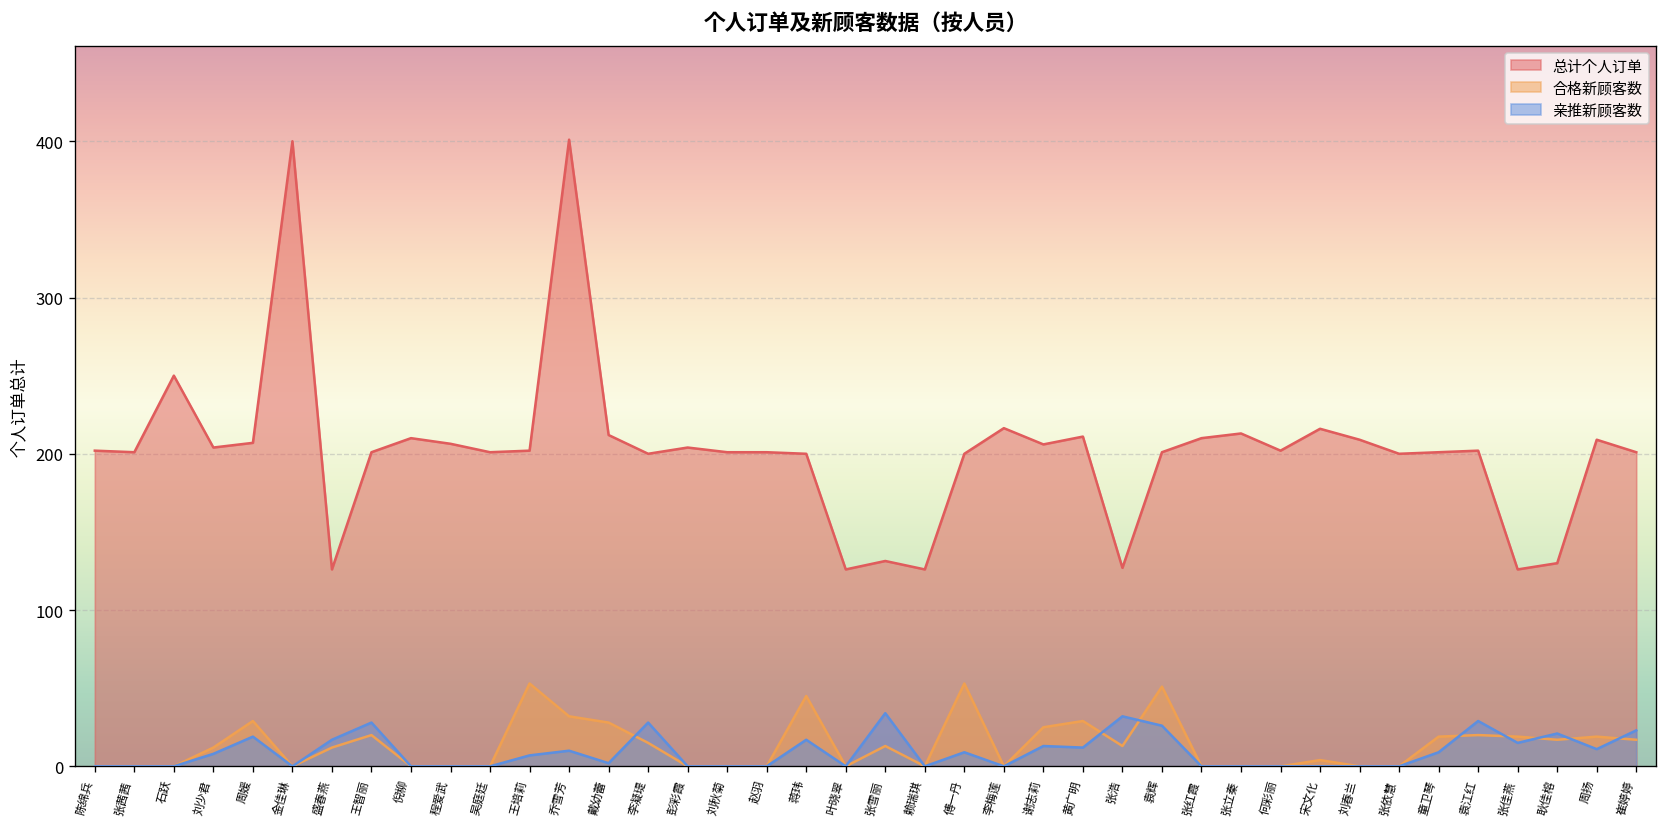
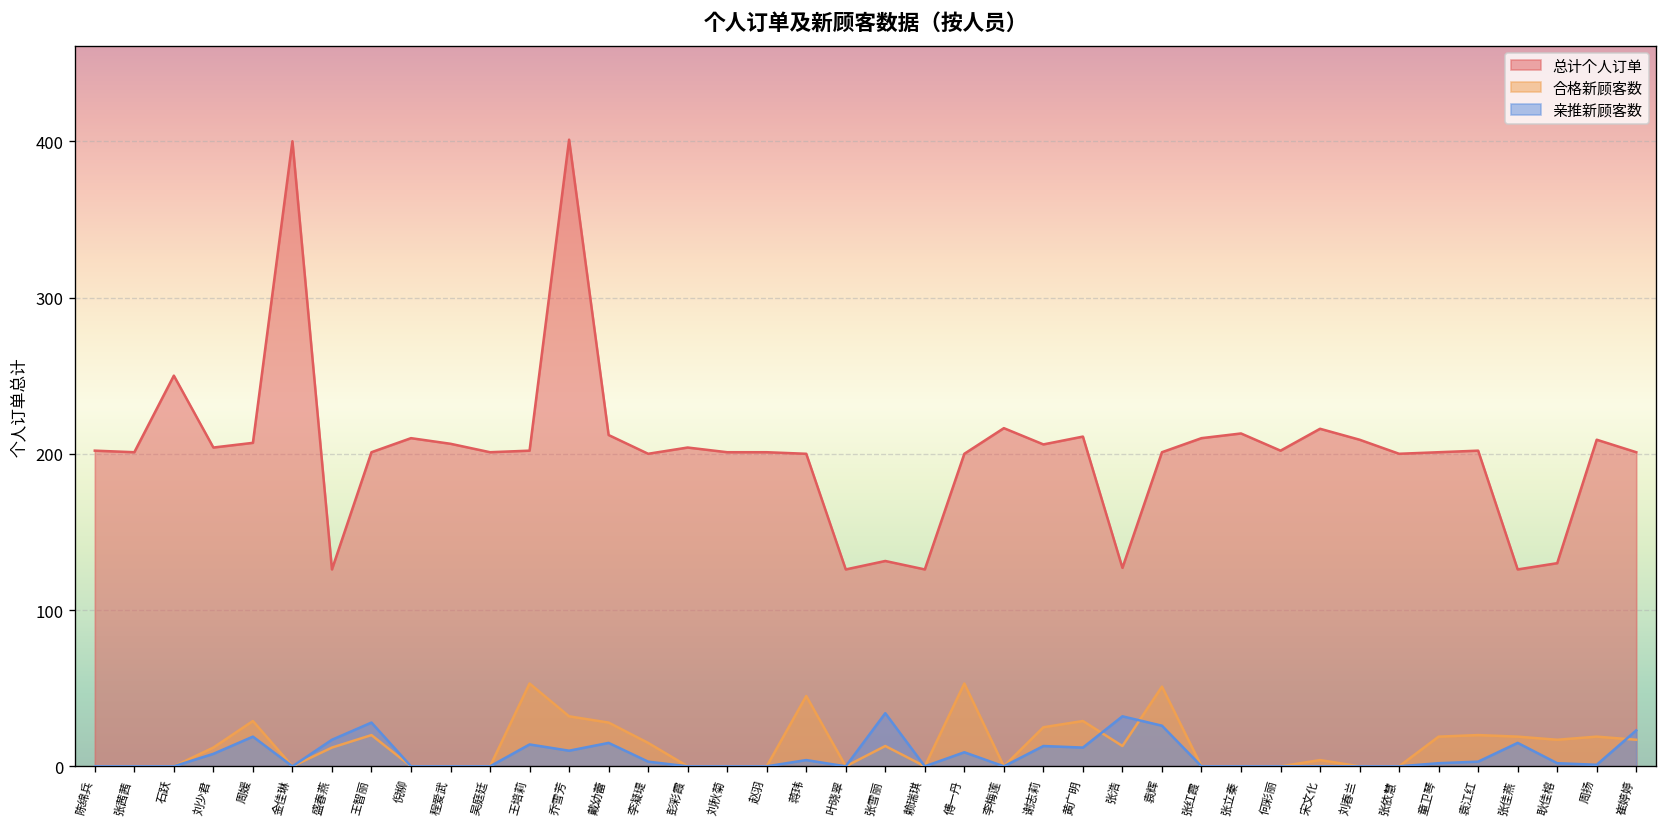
亲推新顾客数, 王培莉: 7 -> 14
亲推新顾客数, 戴幼蕾: 2 -> 15
亲推新顾客数, 李凝瑅: 28 -> 3
亲推新顾客数, 蒋玮: 17 -> 4
亲推新顾客数, 童卫琴: 9 -> 2
亲推新顾客数, 袁江红: 29 -> 3
亲推新顾客数, 耿佳榕: 21 -> 2
亲推新顾客数, 周扬: 11 -> 1
